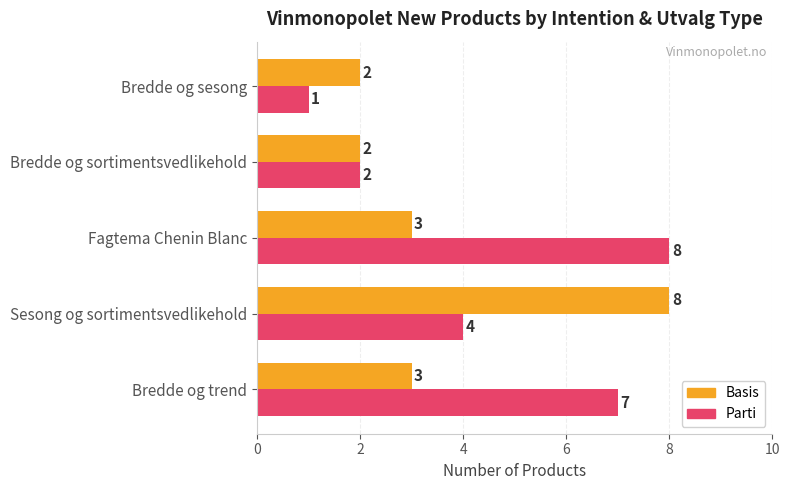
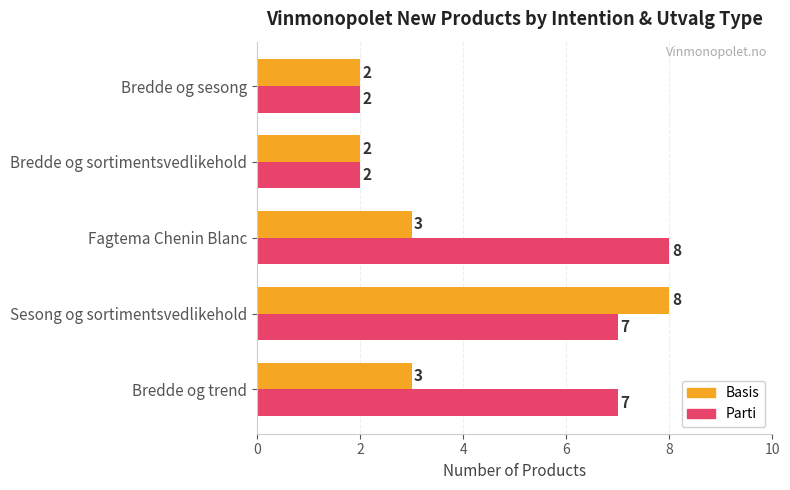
Parti, Bredde og sesong: 1 -> 2
Parti, Sesong og sortimentsvedlikehold: 4 -> 7
